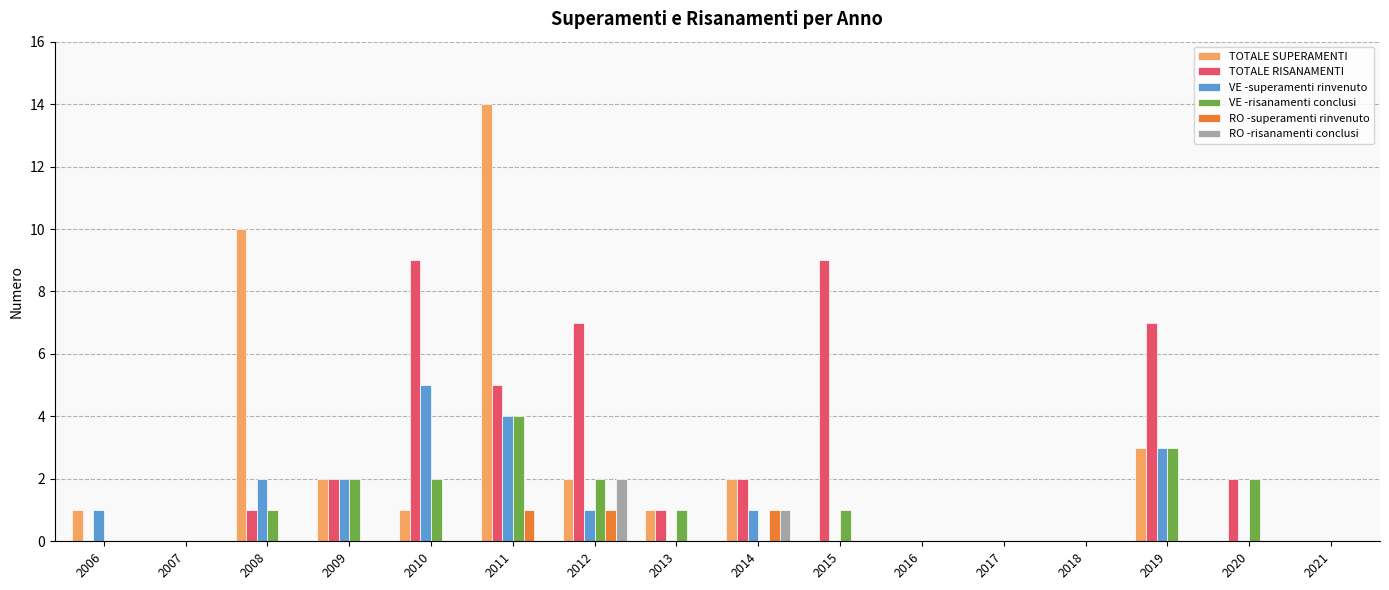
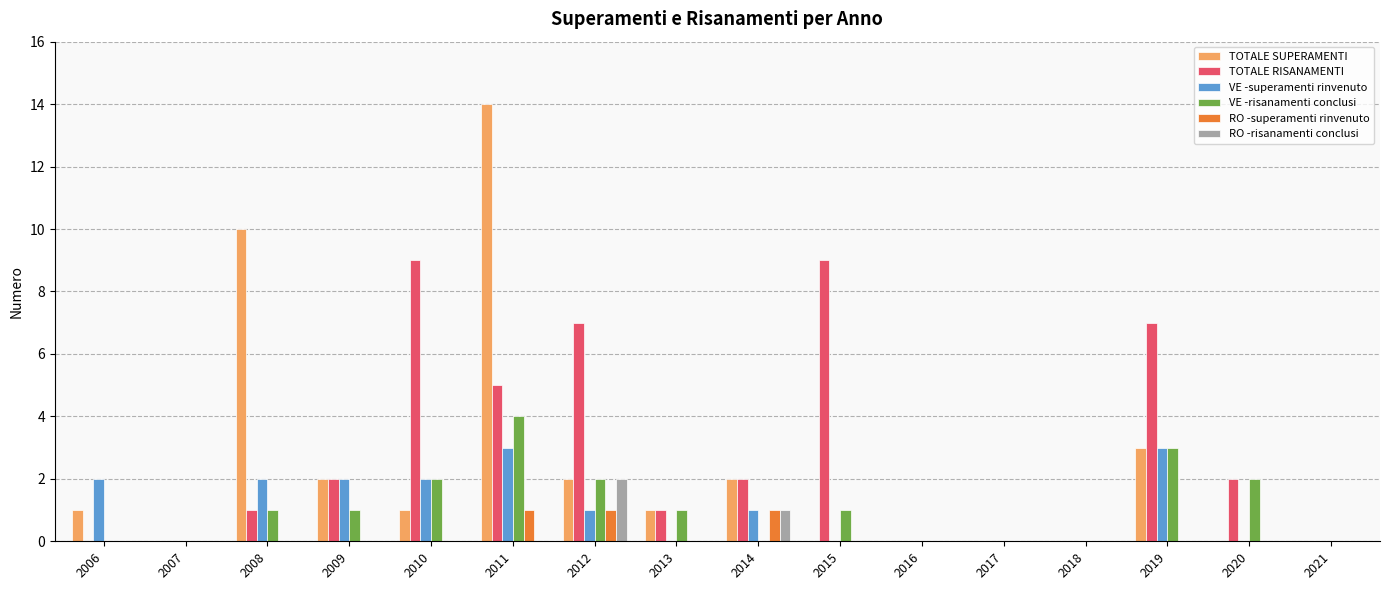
VE -superamenti rinvenuto, 2006: 1 -> 2
VE -risanamenti conclusi, 2009: 2 -> 1
VE -superamenti rinvenuto, 2010: 5 -> 2
VE -superamenti rinvenuto, 2011: 4 -> 3
